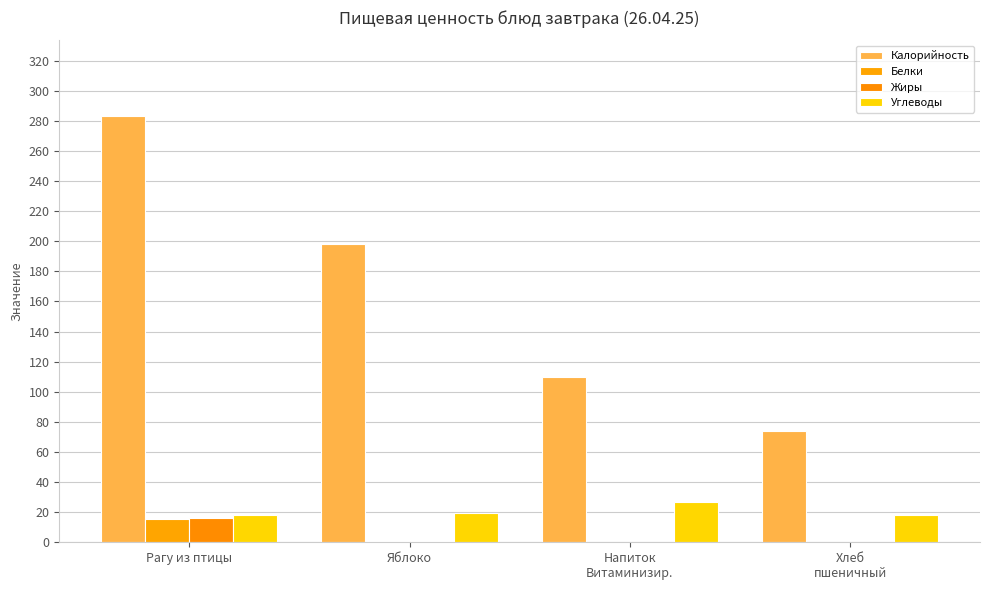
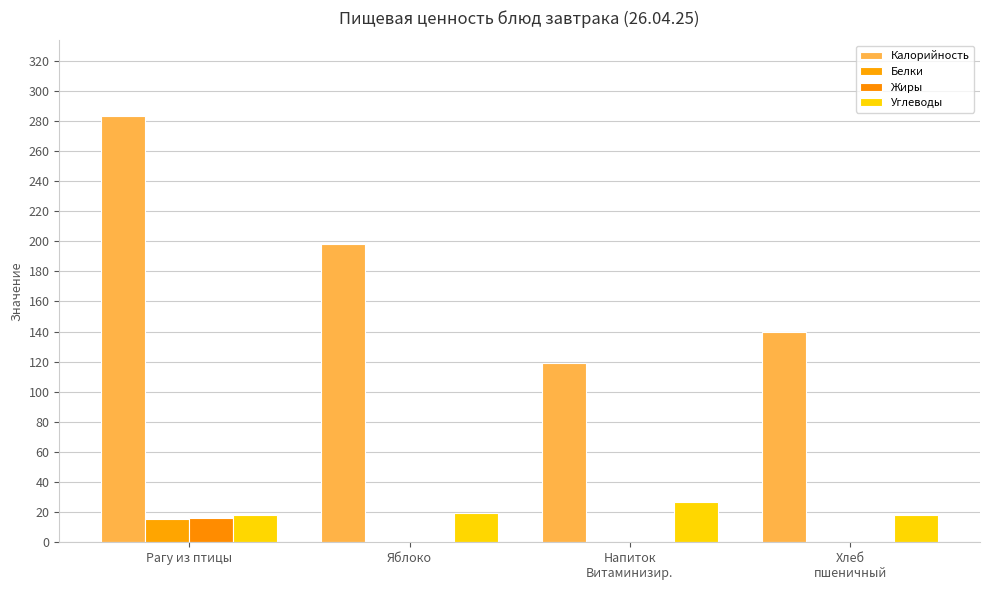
Калорийность, Напиток Витаминизир.: 110 -> 119
Калорийность, Хлеб пшеничный: 74 -> 140
